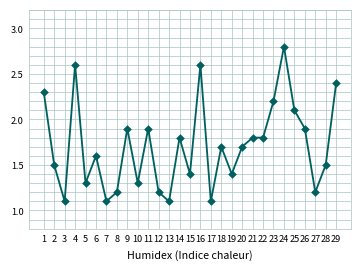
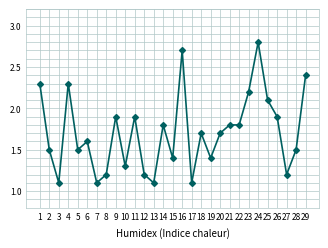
4: 2.6 -> 2.3
5: 1.3 -> 1.5
16: 2.6 -> 2.7
